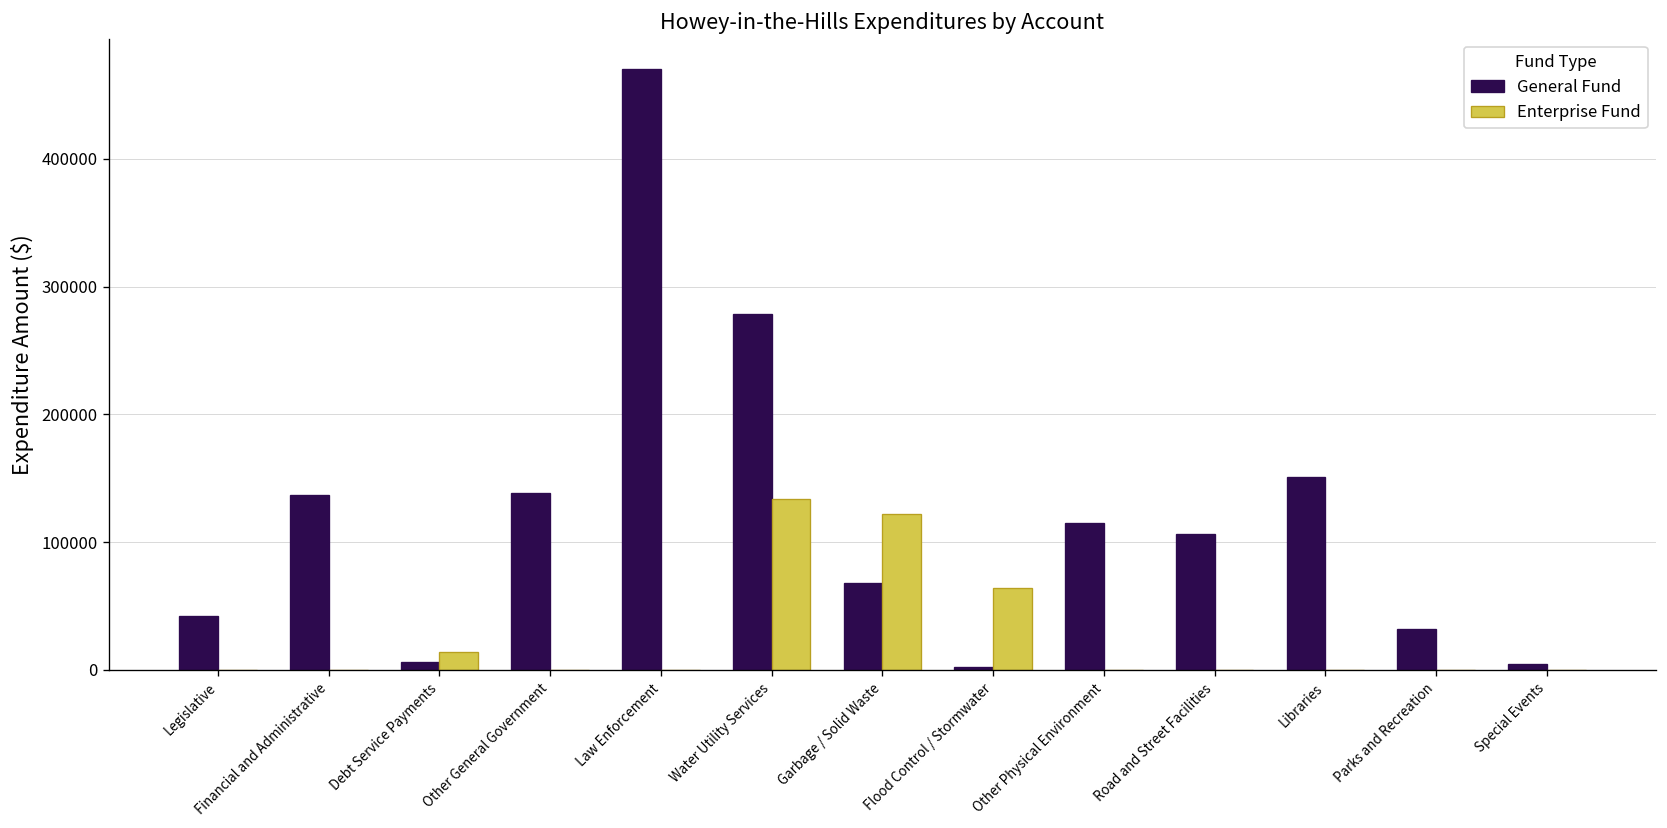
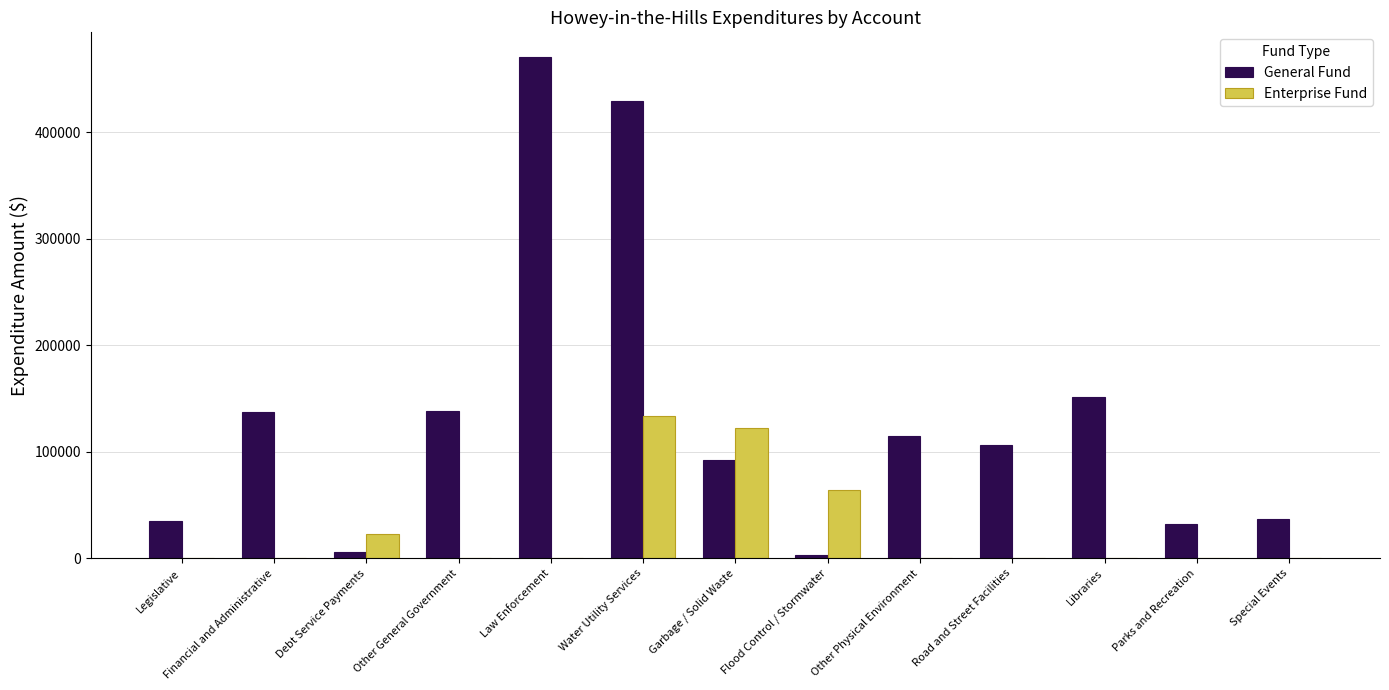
General Fund, Legislative: 42000 -> 35000
Enterprise Fund, Debt Service Payments: 14000 -> 23000
General Fund, Water Utility Services: 278000 -> 429000
General Fund, Garbage / Solid Waste: 68000 -> 92000
General Fund, Special Events: 5000 -> 36000
